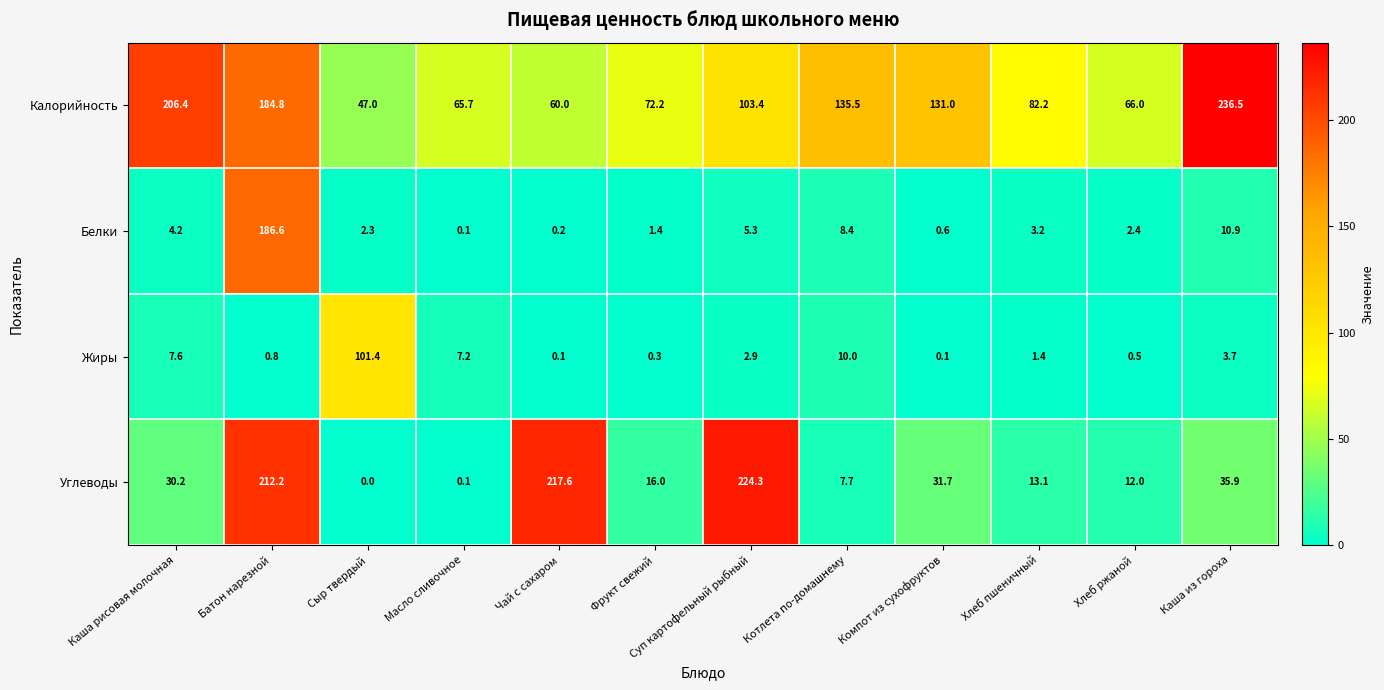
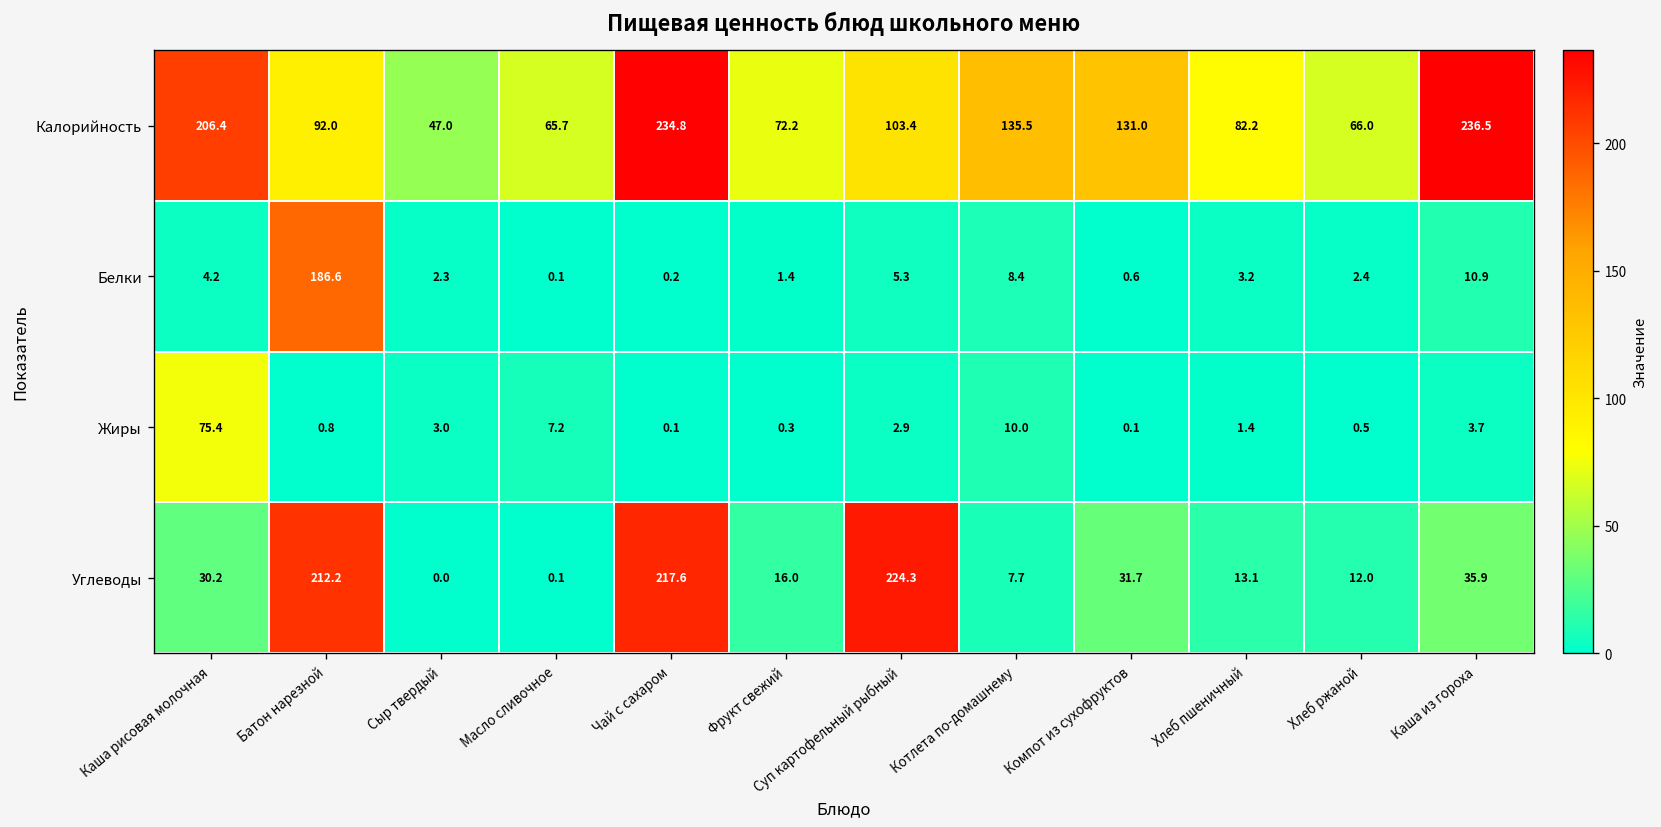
Калорийность, Батон нарезной: 184.8 -> 92.0
Калорийность, Чай с сахаром: 60.0 -> 234.8
Жиры, Каша рисовая молочная: 7.6 -> 75.4
Жиры, Сыр твердый: 101.4 -> 3.0
